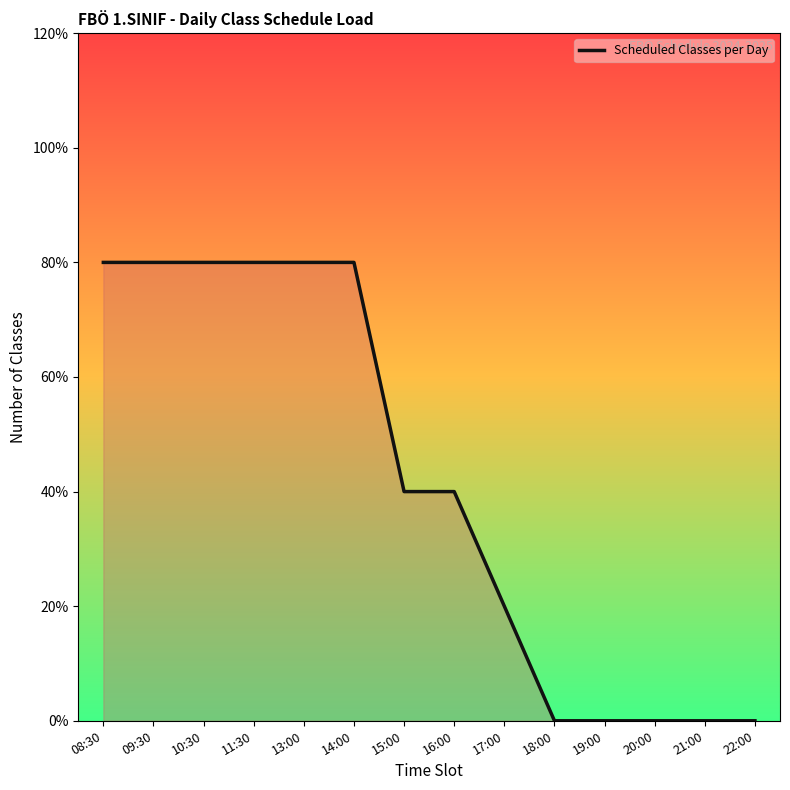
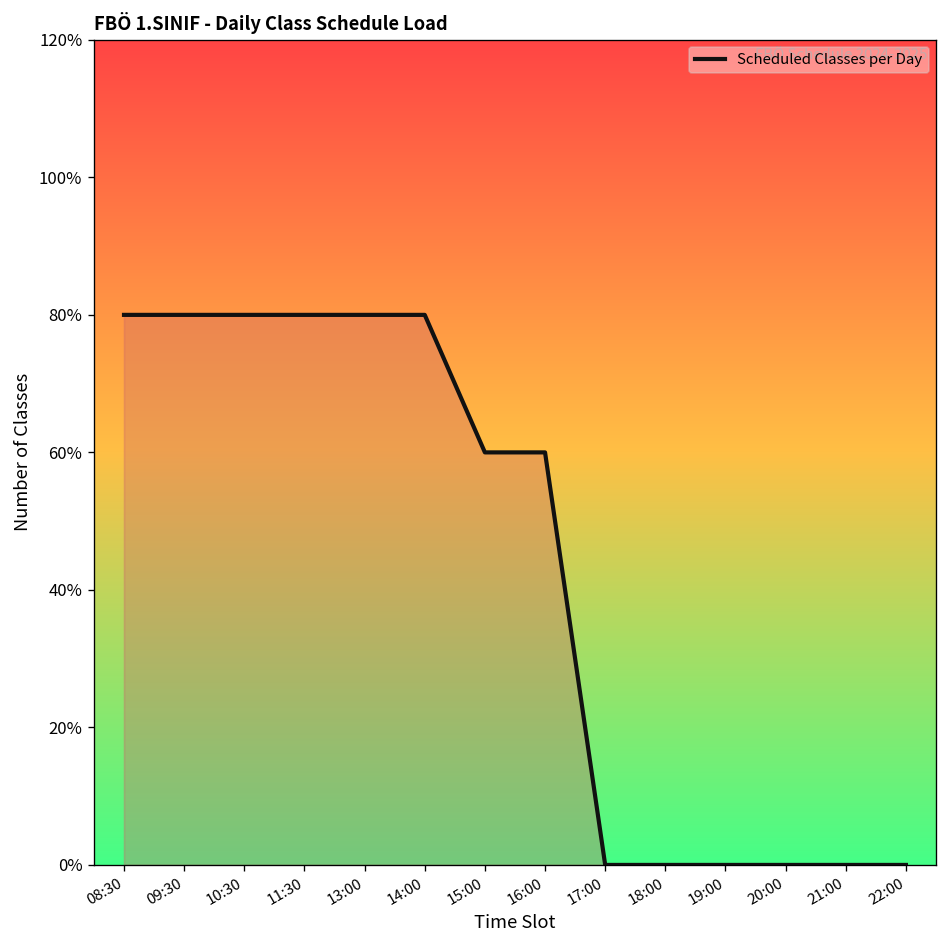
15:00: 40% -> 60%
16:00: 40% -> 60%
17:00: 20% -> 0%
